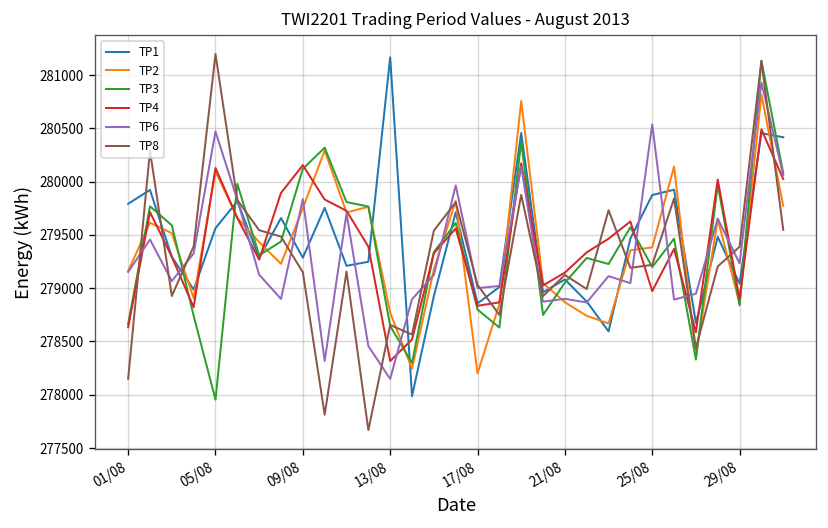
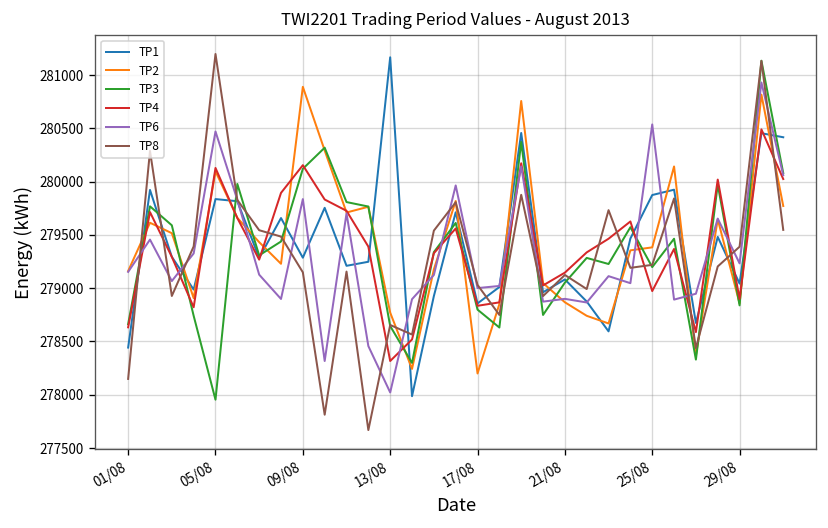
TP1, 01/08: 279800 -> 278400
TP1, 05/08: 279600 -> 279800
TP2, 09/08: 279800 -> 280900
TP6, 13/08: 278100 -> 278000
